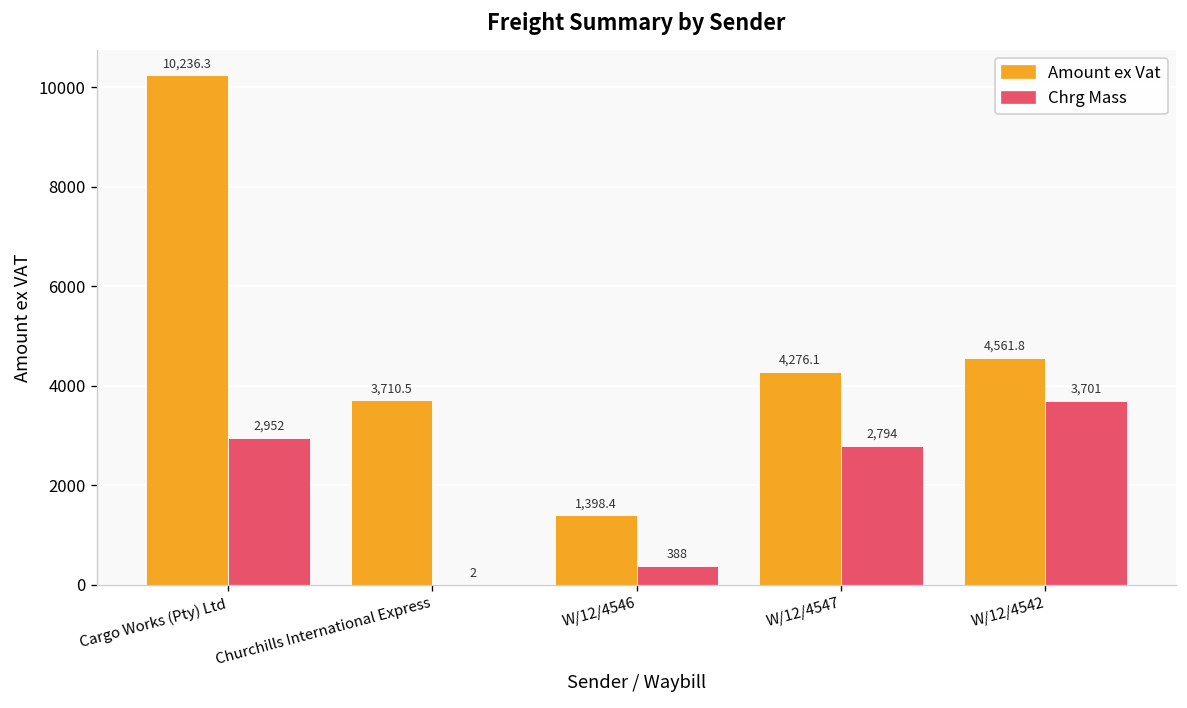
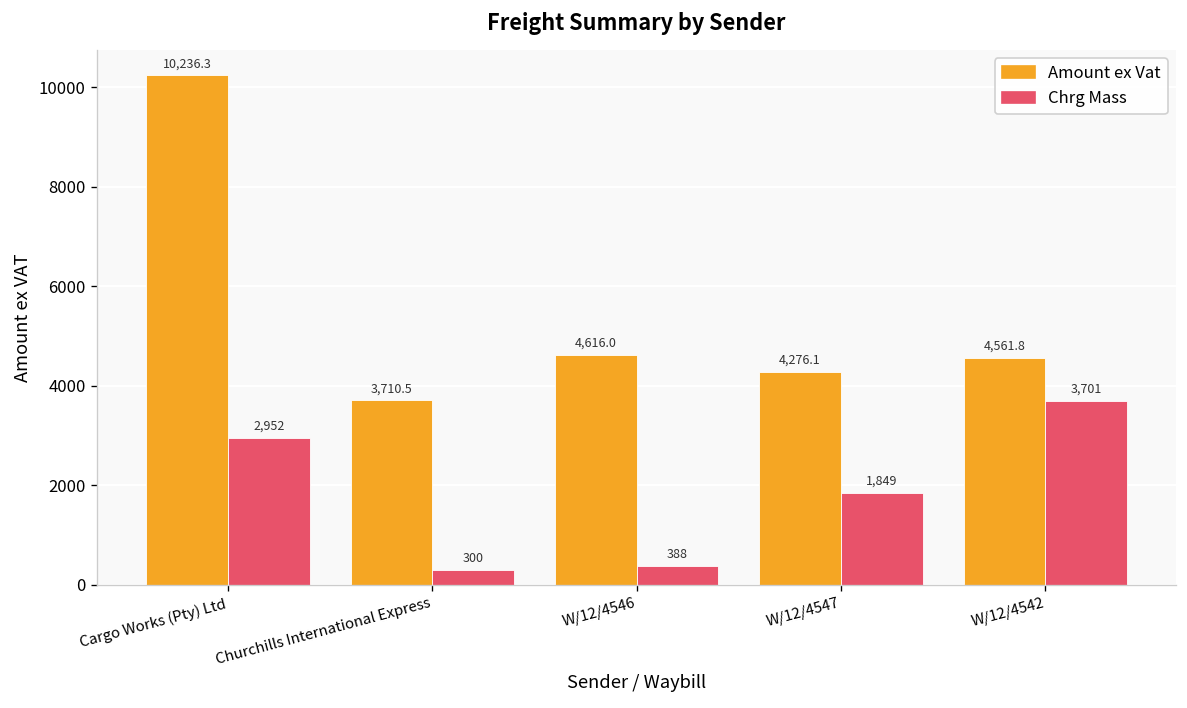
Chrg Mass, Churchills International Express: 2 -> 300
Amount ex Vat, W/12/4546: 1,398.4 -> 4,616.0
Chrg Mass, W/12/4547: 2,794 -> 1,849
